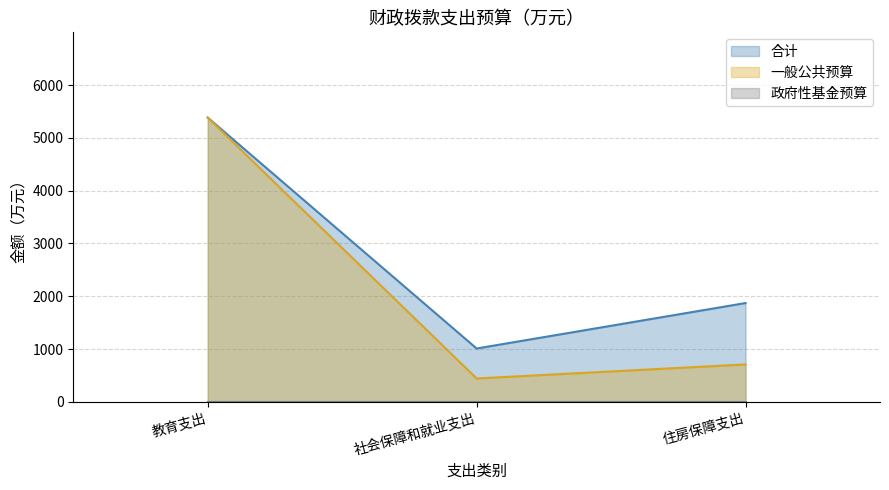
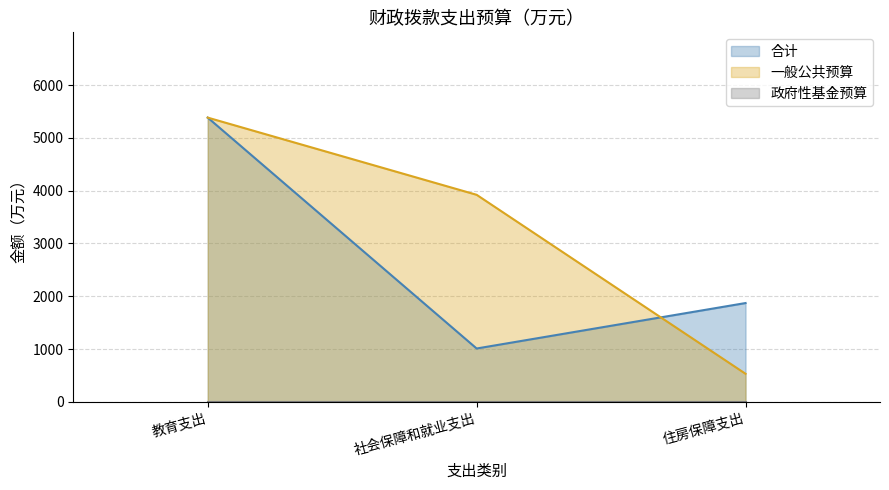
一般公共预算, 社会保障和就业支出: 400 -> 3900
一般公共预算, 住房保障支出: 700 -> 500
